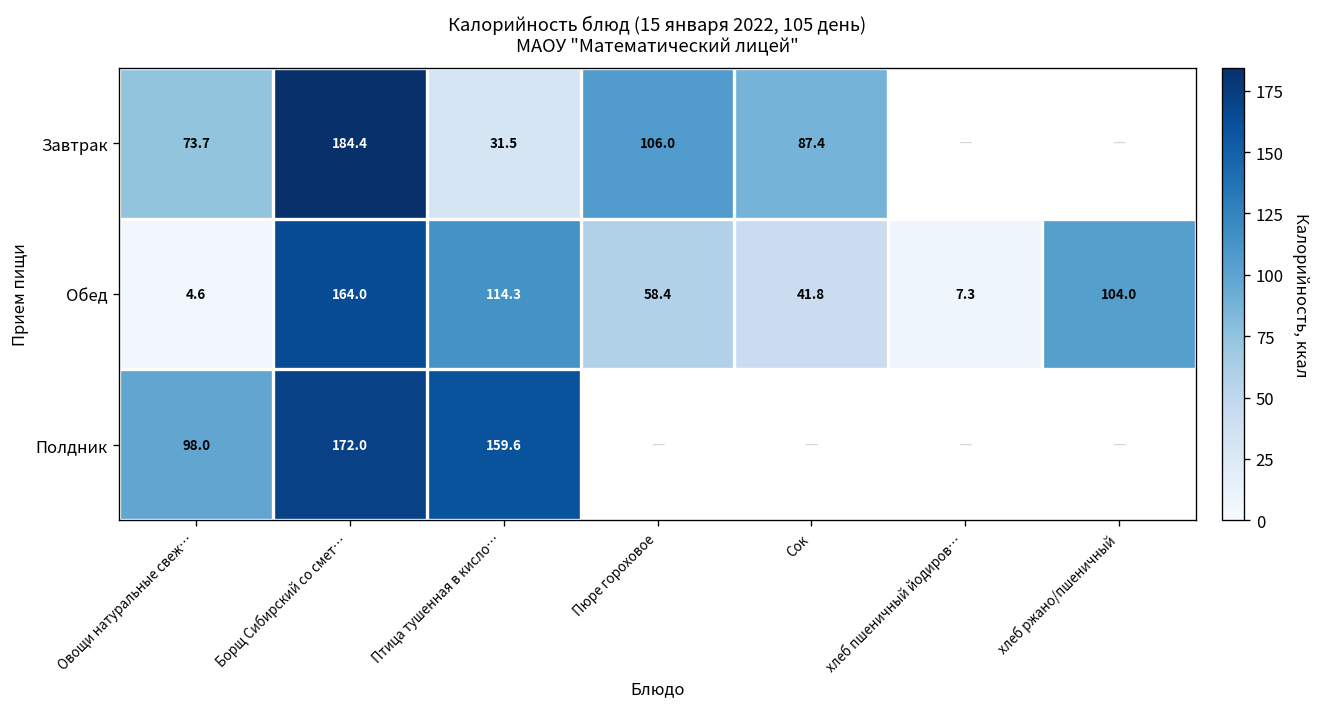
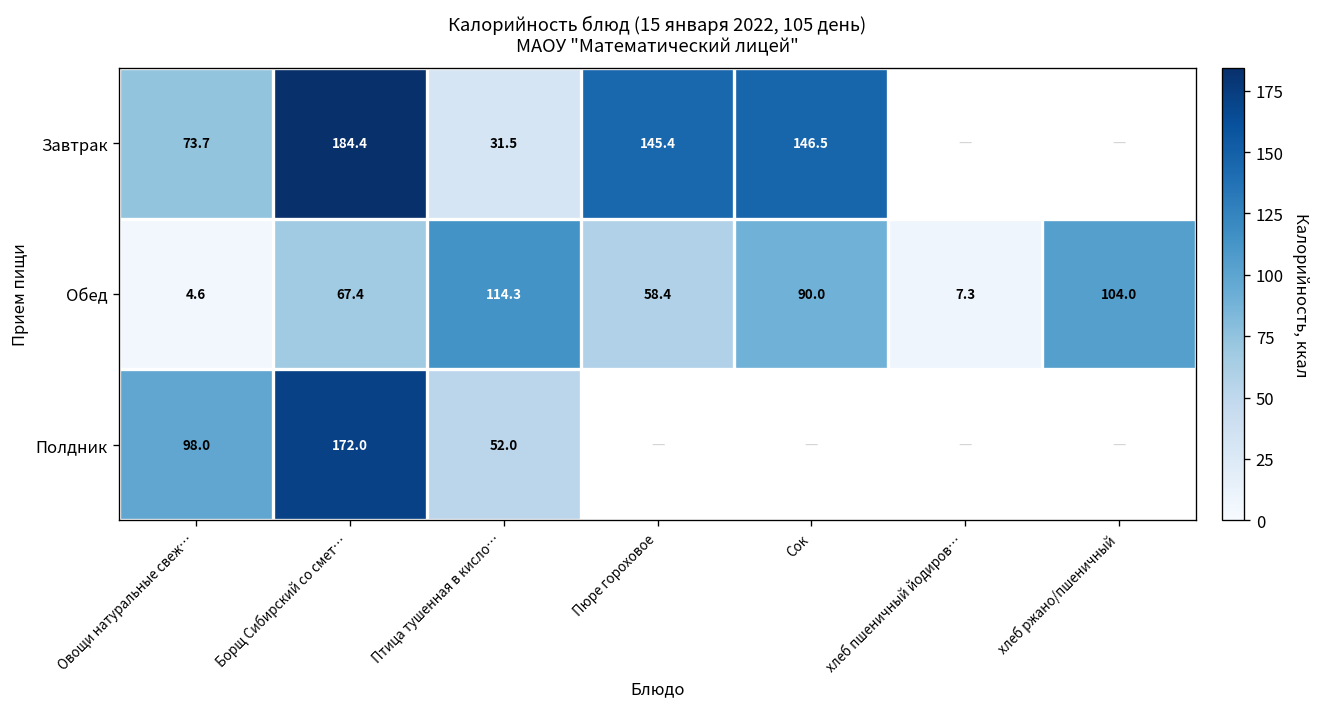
Завтрак, Пюре гороховое: 106.0 -> 145.4
Завтрак, Сок: 87.4 -> 146.5
Обед, Борщ Сибирский со смет…: 164.0 -> 67.4
Обед, Сок: 41.8 -> 90.0
Полдник, Птица тушенная в кисло…: 159.6 -> 52.0
